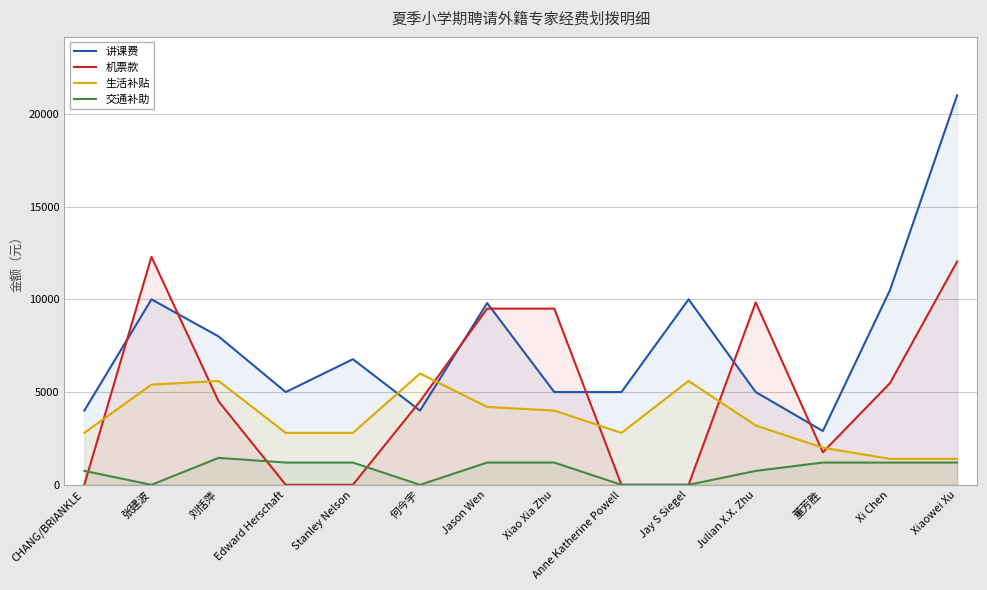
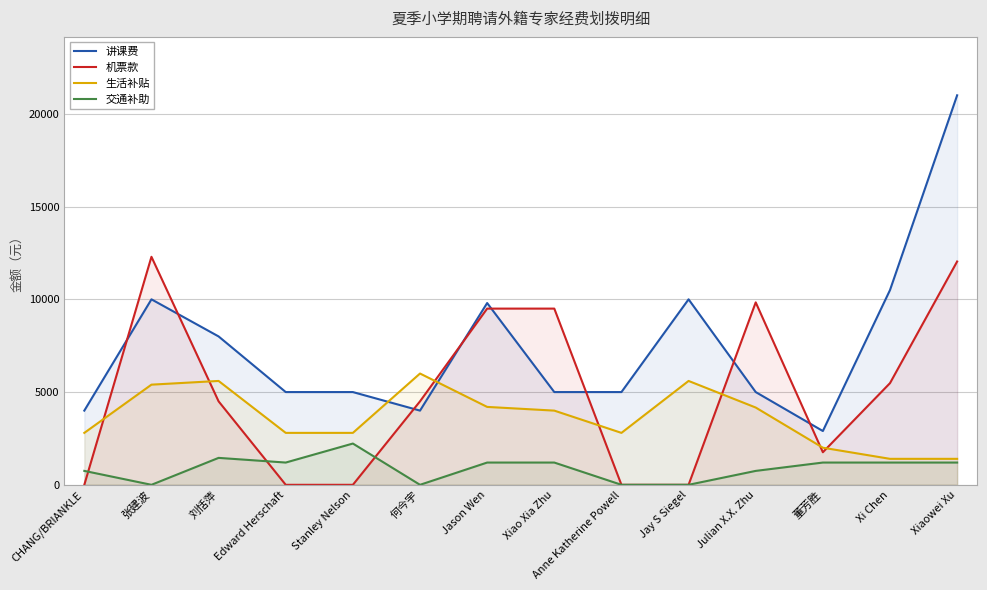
讲课费, Stanley Nelson: 6800 -> 5000
交通补助, Stanley Nelson: 1200 -> 2200
生活补贴, Julian X.X. Zhu: 3200 -> 4200
